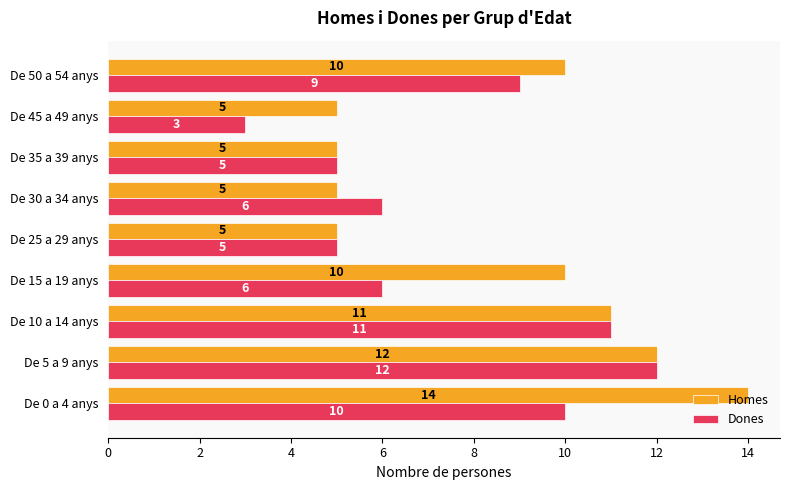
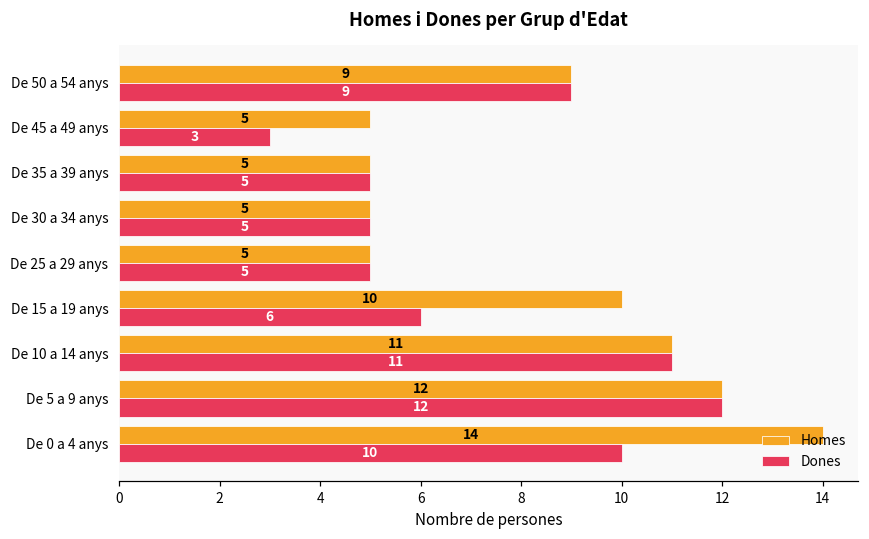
Homes, De 50 a 54 anys: 10 -> 9
Dones, De 30 a 34 anys: 6 -> 5
